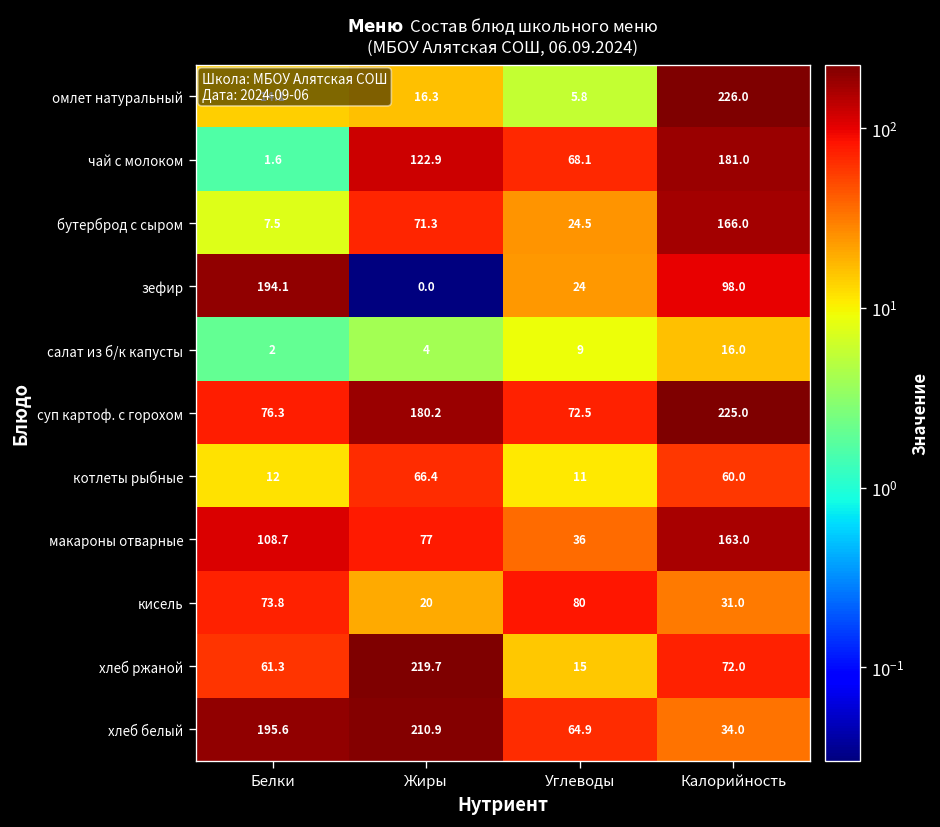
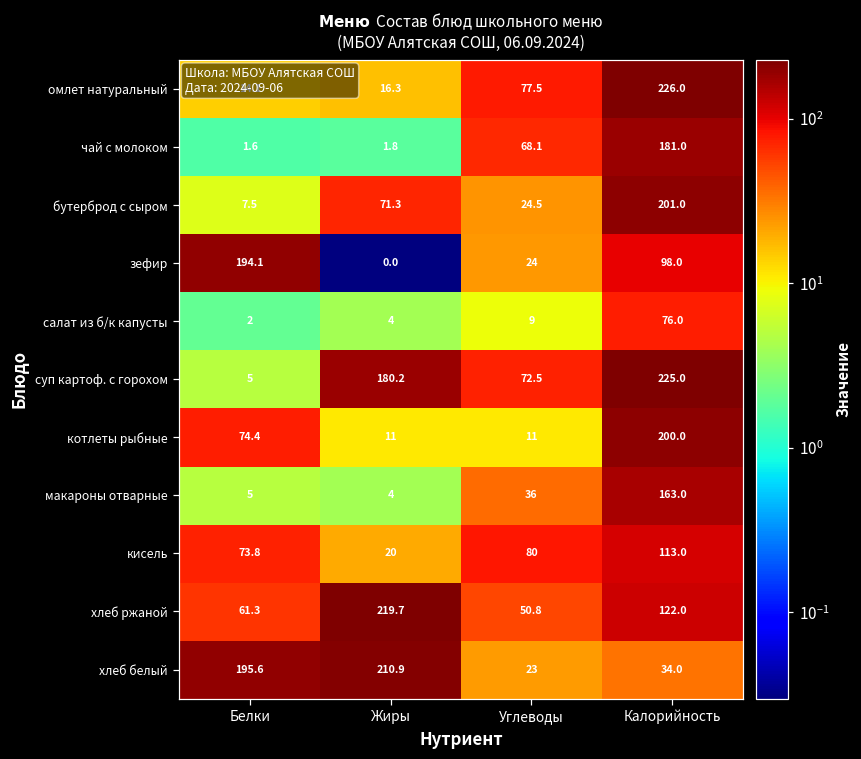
омлет натуральный, Углеводы: 5.8 -> 77.5
чай с молоком, Жиры: 122.9 -> 1.8
бутерброд с сыром, Калорийность: 166.0 -> 201.0
салат из б/к капусты, Калорийность: 16.0 -> 76.0
суп картоф. с горохом, Белки: 76.3 -> 5
котлеты рыбные, Белки: 12 -> 74.4
котлеты рыбные, Жиры: 66.4 -> 11
котлеты рыбные, Калорийность: 60.0 -> 200.0
макароны отварные, Белки: 108.7 -> 5
макароны отварные, Жиры: 77 -> 4
кисель, Калорийность: 31.0 -> 113.0
хлеб ржаной, Углеводы: 15 -> 50.8
хлеб ржаной, Калорийность: 72.0 -> 122.0
хлеб белый, Углеводы: 64.9 -> 23
